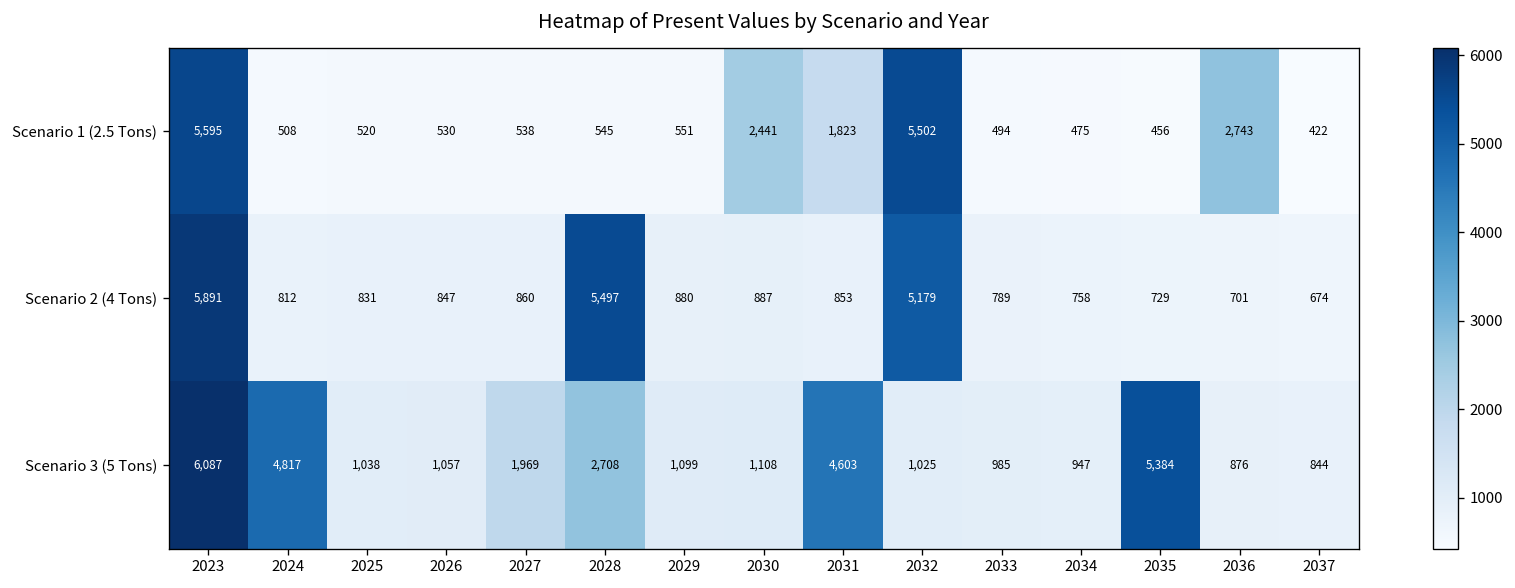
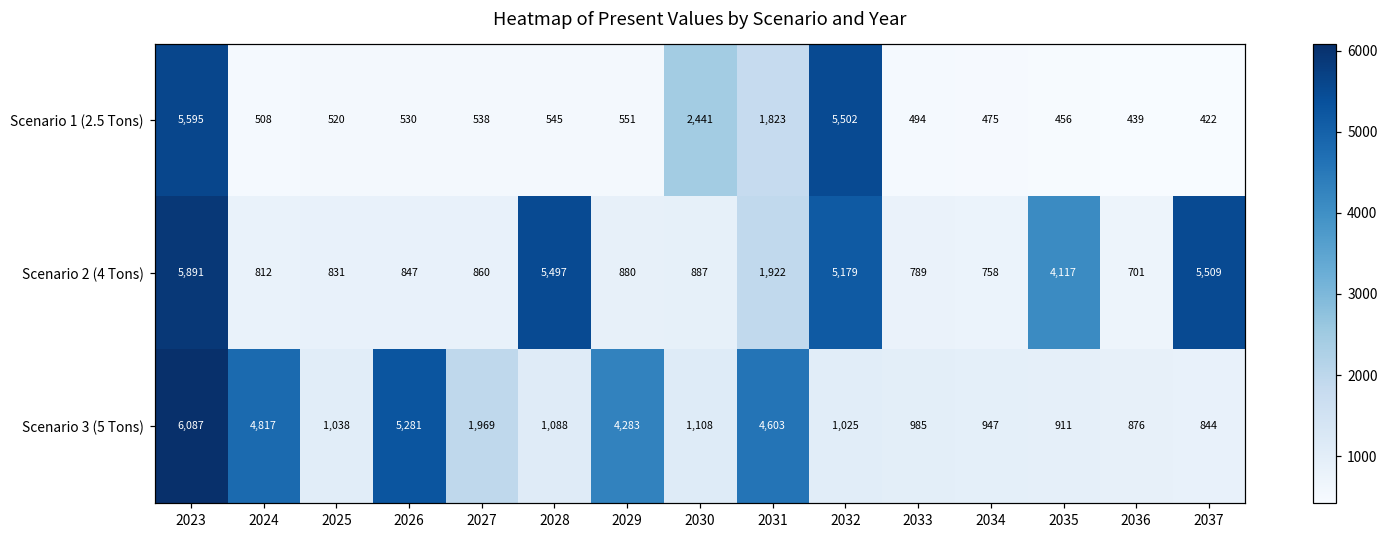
Scenario 1 (2.5 Tons), 2036: 2,743 -> 439
Scenario 2 (4 Tons), 2031: 853 -> 1,922
Scenario 2 (4 Tons), 2035: 729 -> 4,117
Scenario 2 (4 Tons), 2037: 674 -> 5,509
Scenario 3 (5 Tons), 2026: 1,057 -> 5,281
Scenario 3 (5 Tons), 2028: 2,708 -> 1,088
Scenario 3 (5 Tons), 2029: 1,099 -> 4,283
Scenario 3 (5 Tons), 2035: 5,384 -> 911
